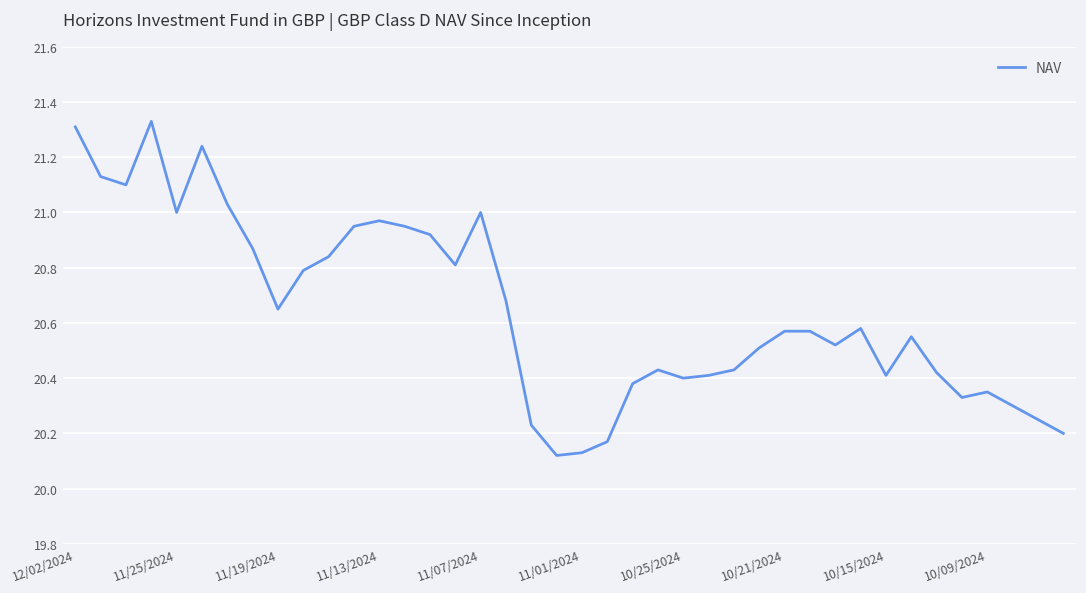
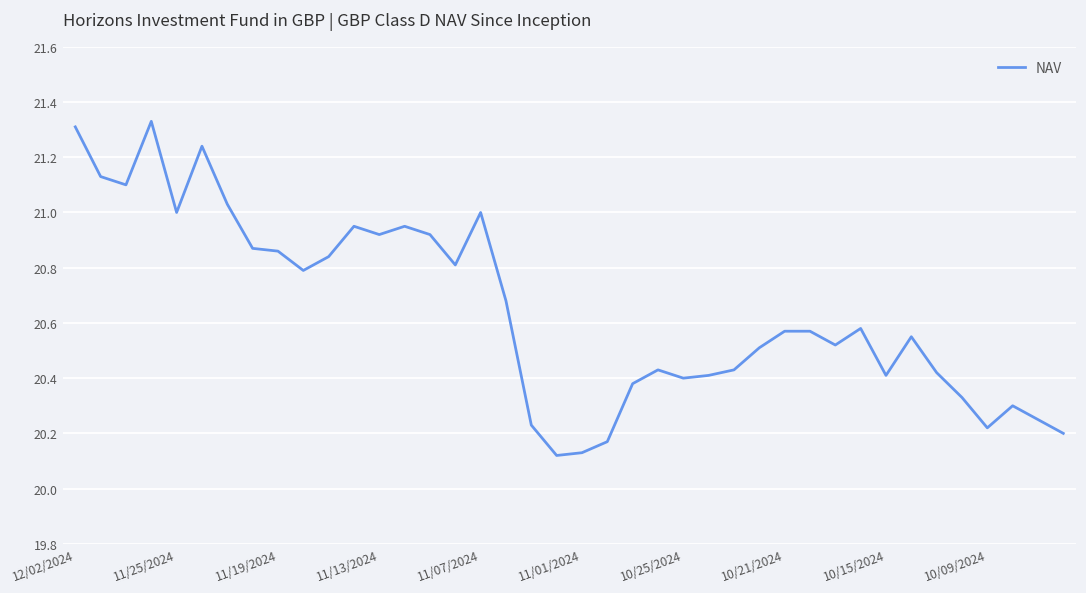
11/19/2024: 20.65 -> 20.86
11/13/2024: 20.97 -> 20.92
10/09/2024: 20.35 -> 20.22
